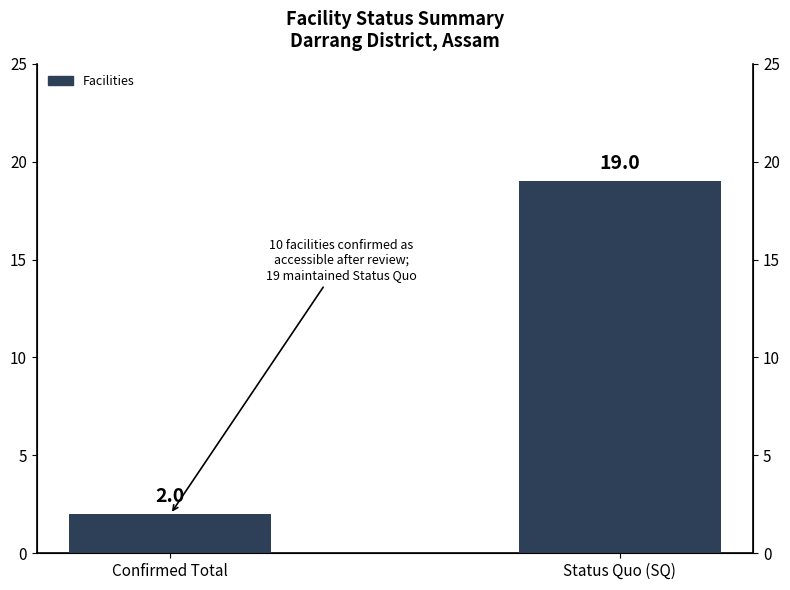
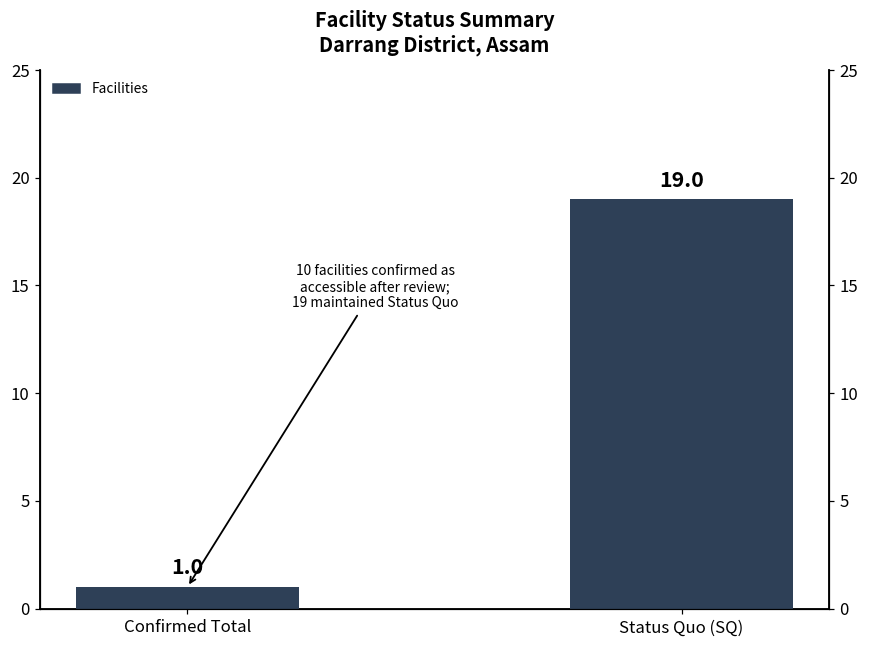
Confirmed Total: 2.0 -> 1.0
